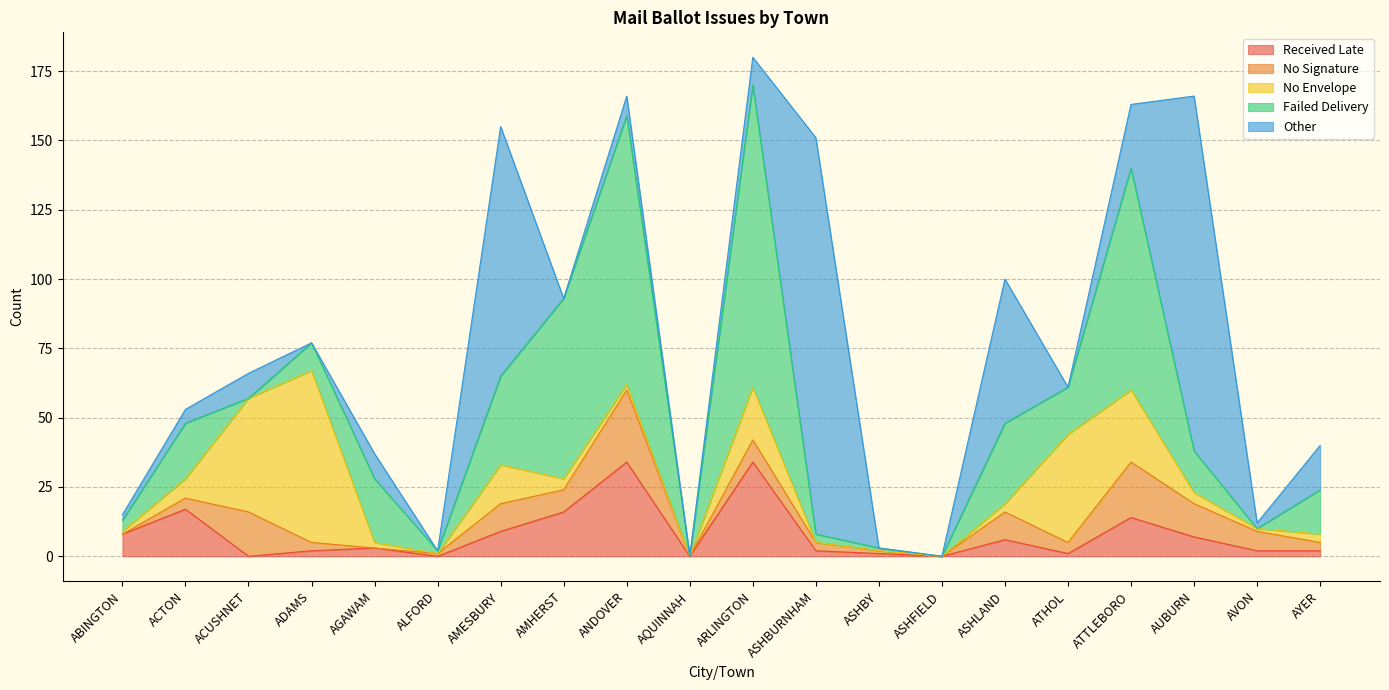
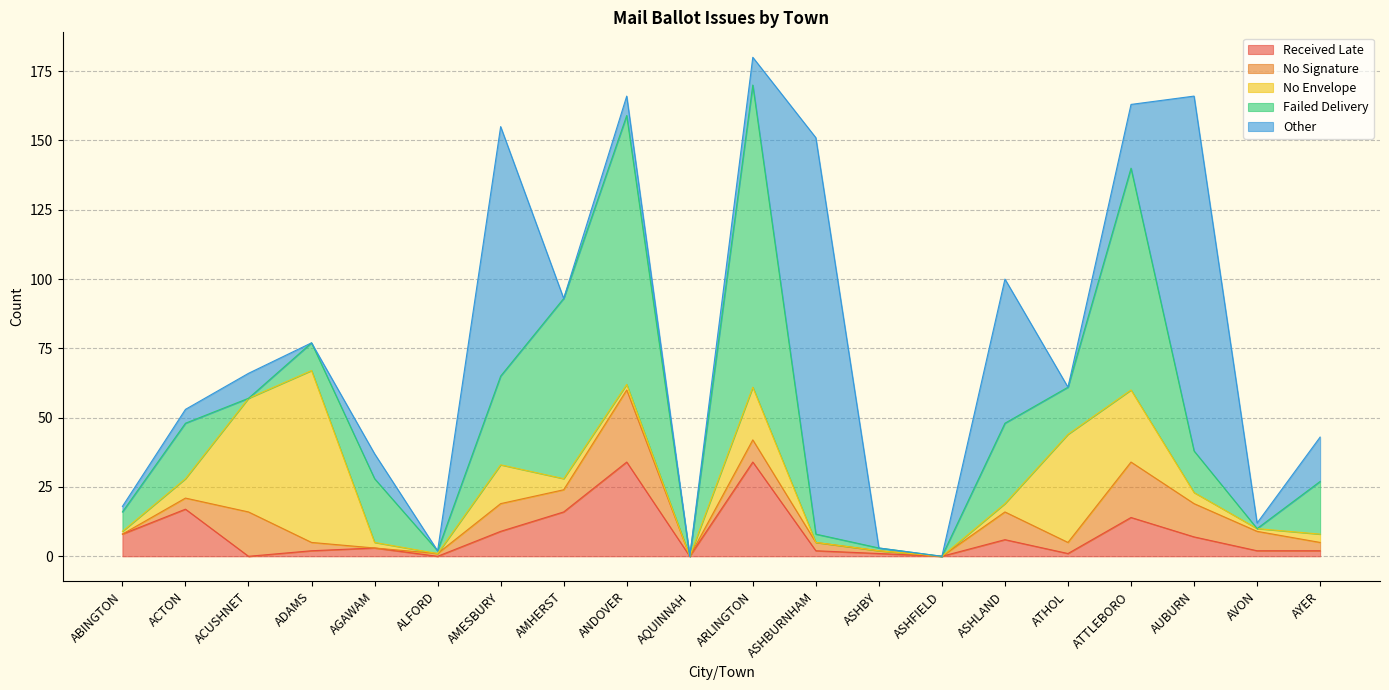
Failed Delivery, ABINGTON: 4 -> 7
Failed Delivery, AYER: 16 -> 19
